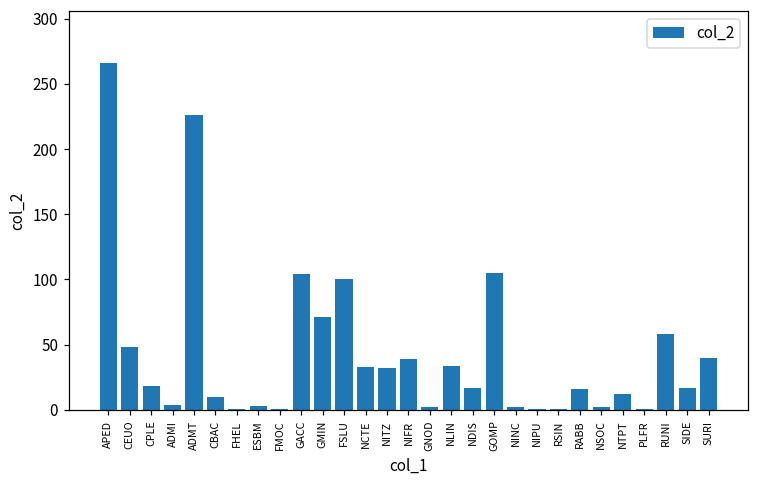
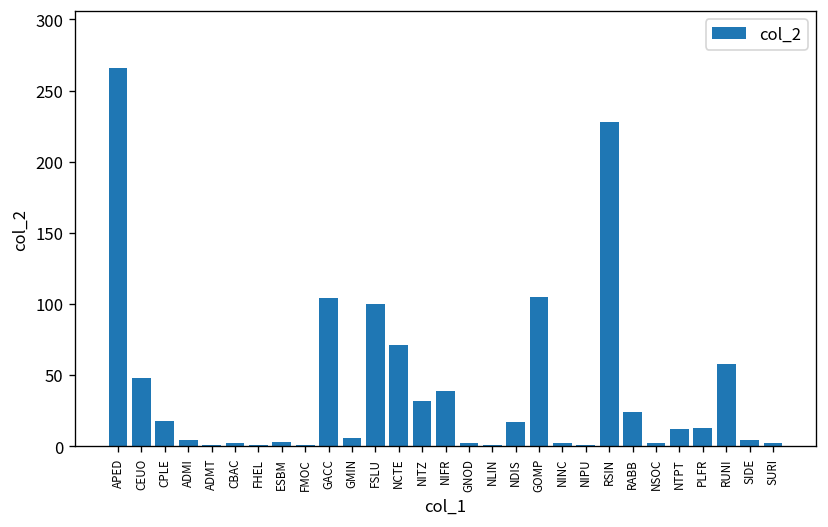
ADMT: 226 -> 1
CBAC: 10 -> 2
GMIN: 71 -> 6
NCTE: 33 -> 71
NLIN: 34 -> 1
RSIN: 1 -> 228
RABB: 16 -> 24
PLFR: 1 -> 13
SIDE: 17 -> 4
SURI: 40 -> 2
